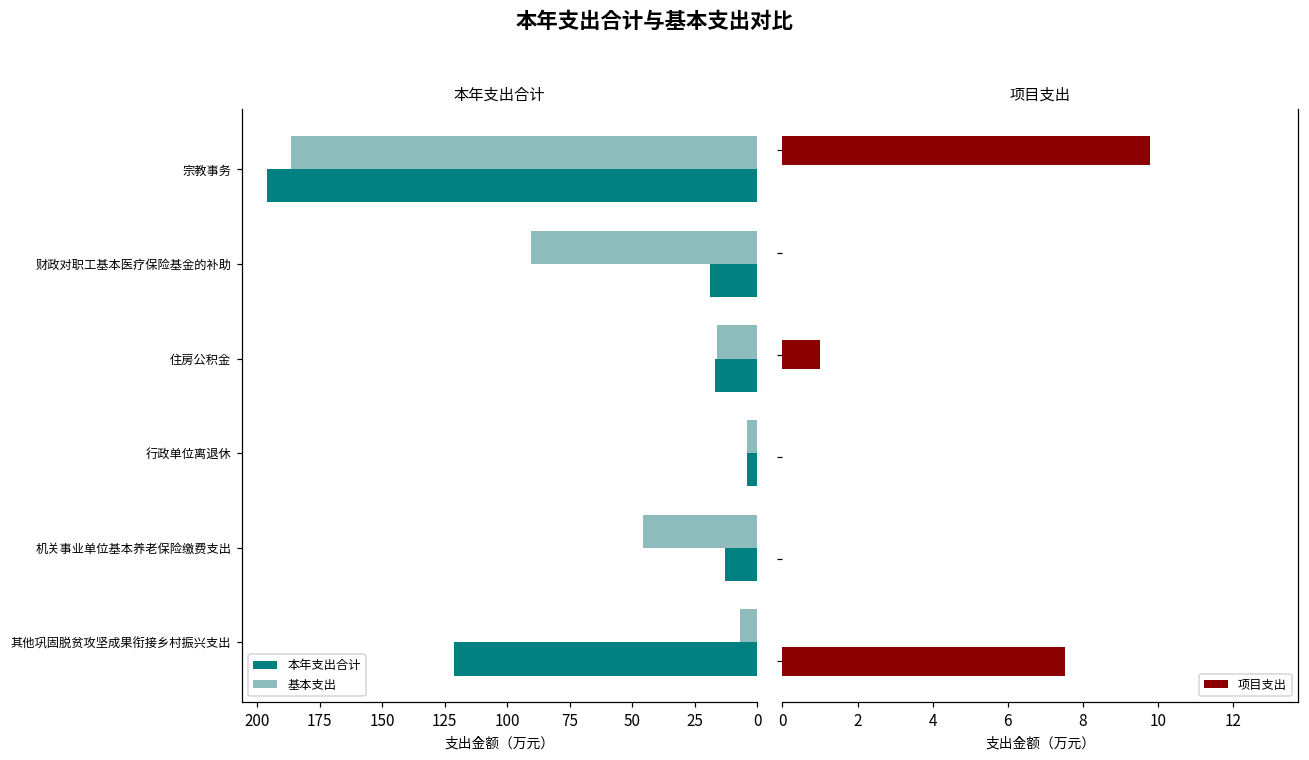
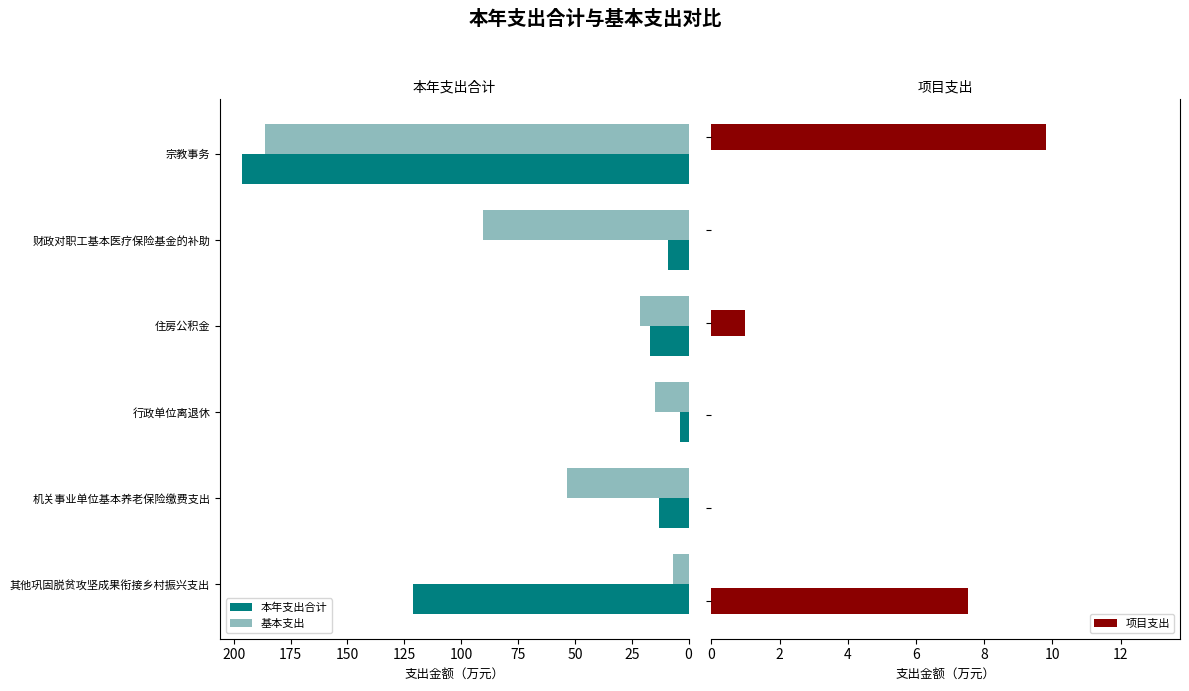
本年支出合计, 本年支出合计, 财政对职工基本医疗保险基金的补助: 19 -> 9
本年支出合计, 基本支出, 住房公积金: 16 -> 21
本年支出合计, 基本支出, 行政单位离退休: 4 -> 15
本年支出合计, 基本支出, 机关事业单位基本养老保险缴费支出: 46 -> 54
